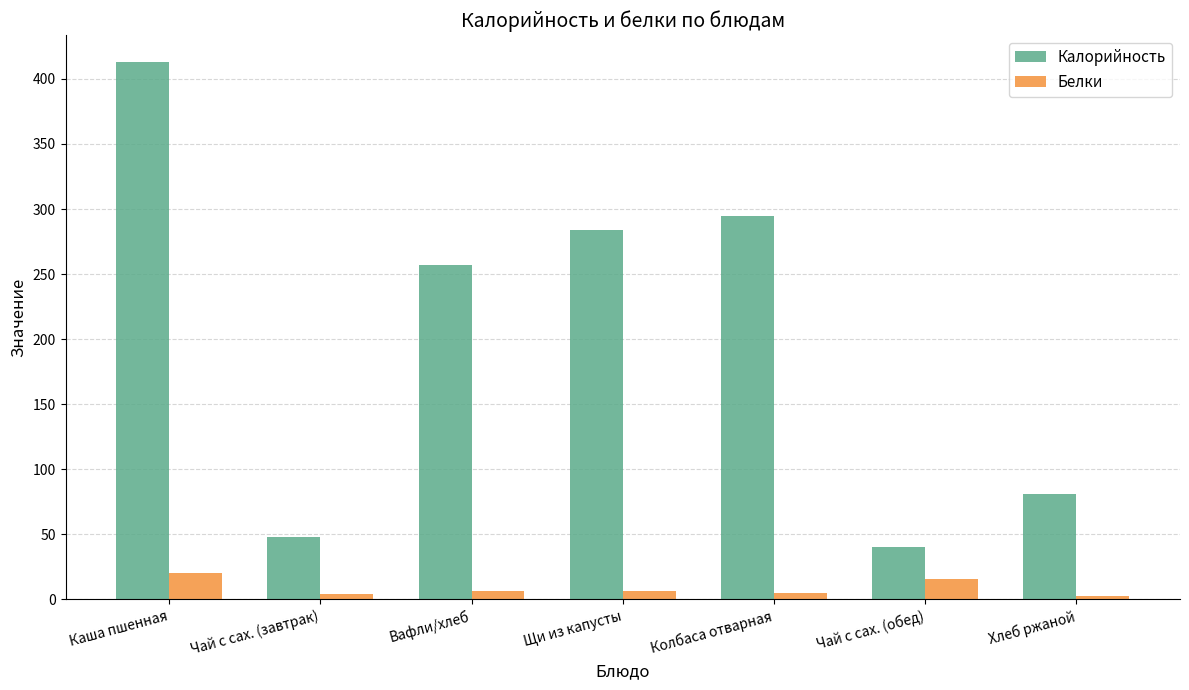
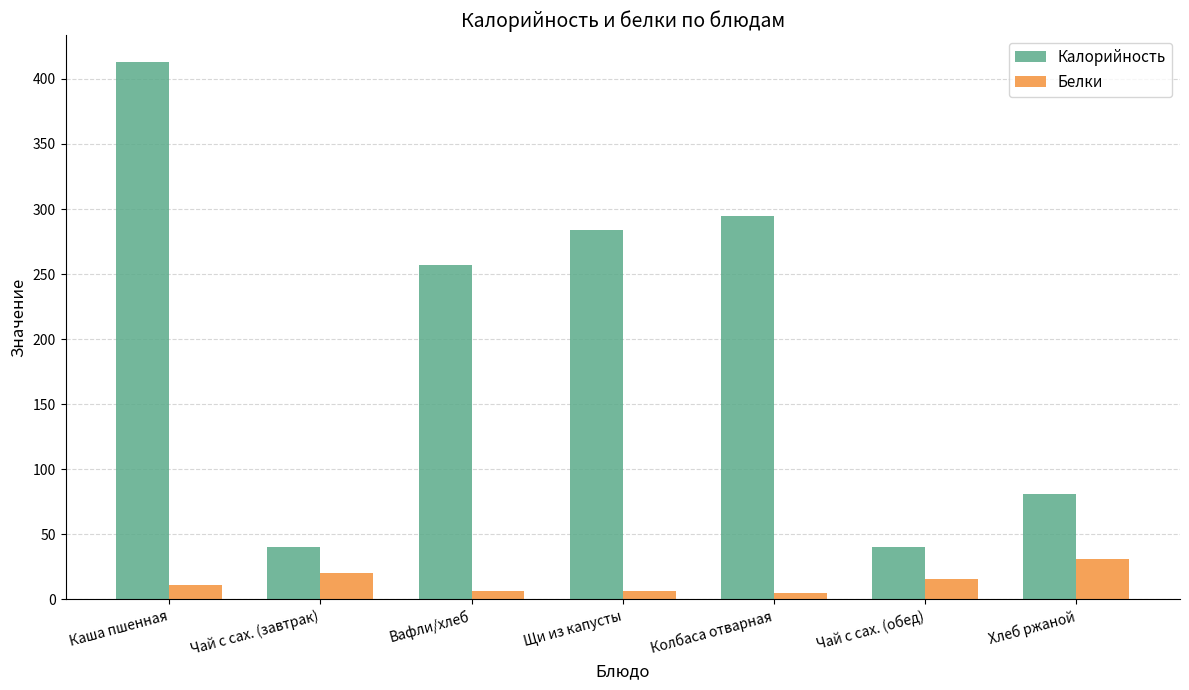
Белки, Каша пшенная: 20 -> 11
Калорийность, Чай с сах. (завтрак): 48 -> 40
Белки, Чай с сах. (завтрак): 4 -> 20
Белки, Хлеб ржаной: 3 -> 31
